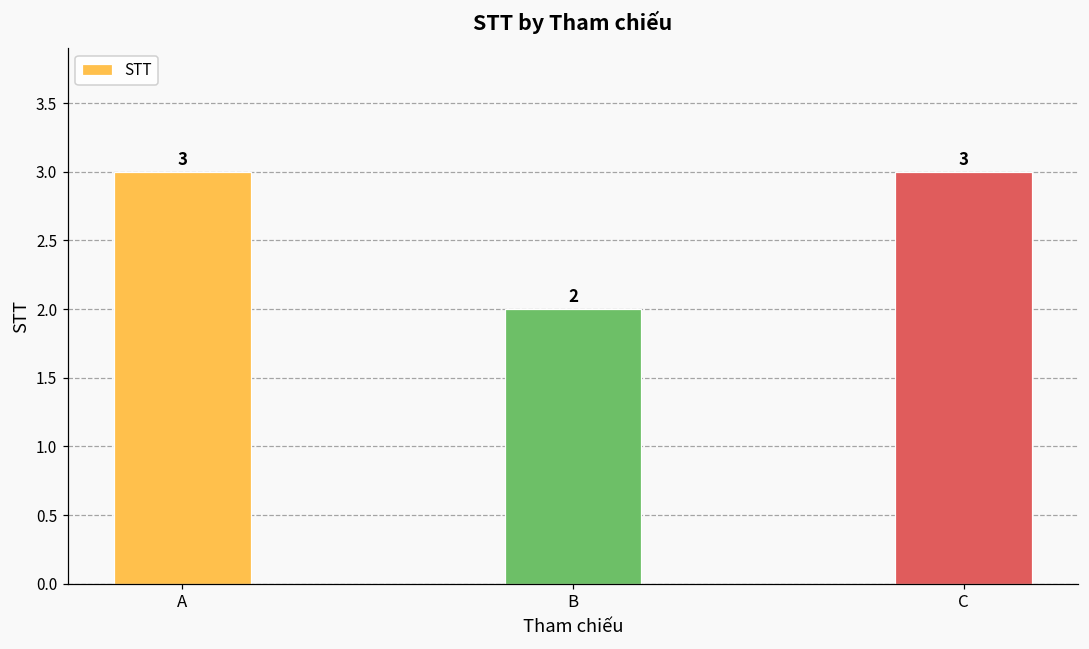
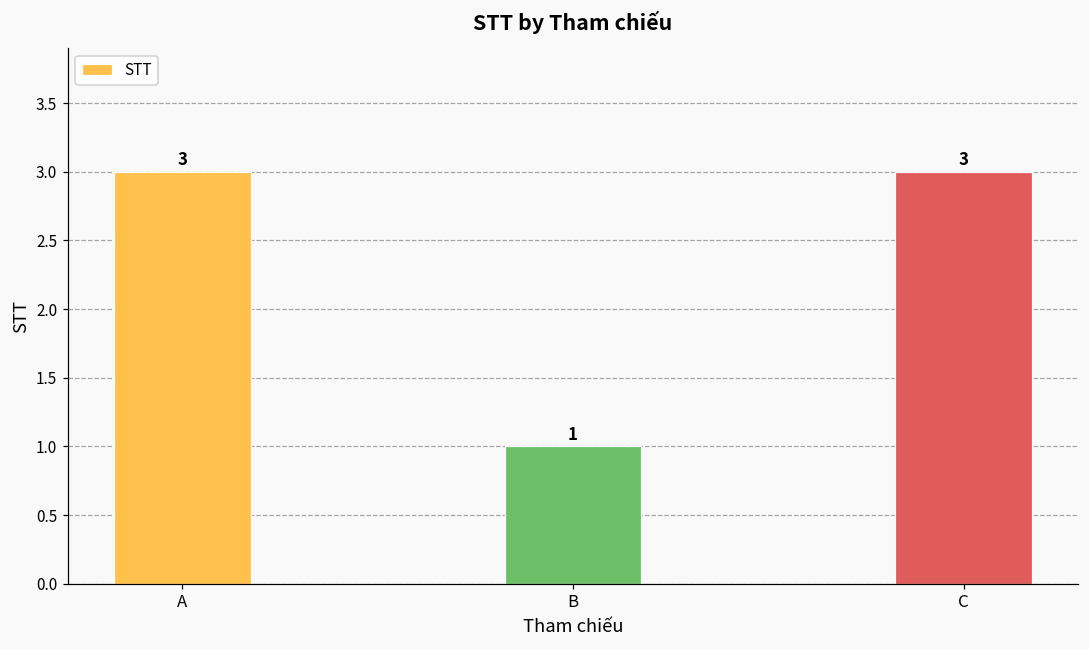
B: 2 -> 1
